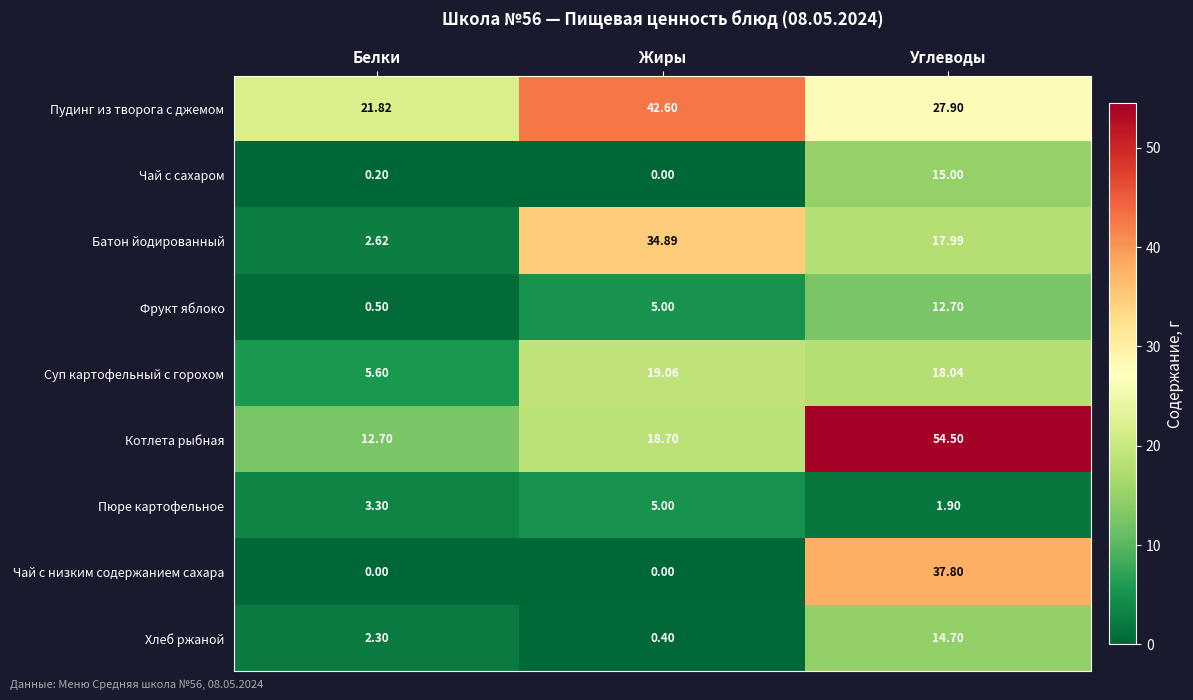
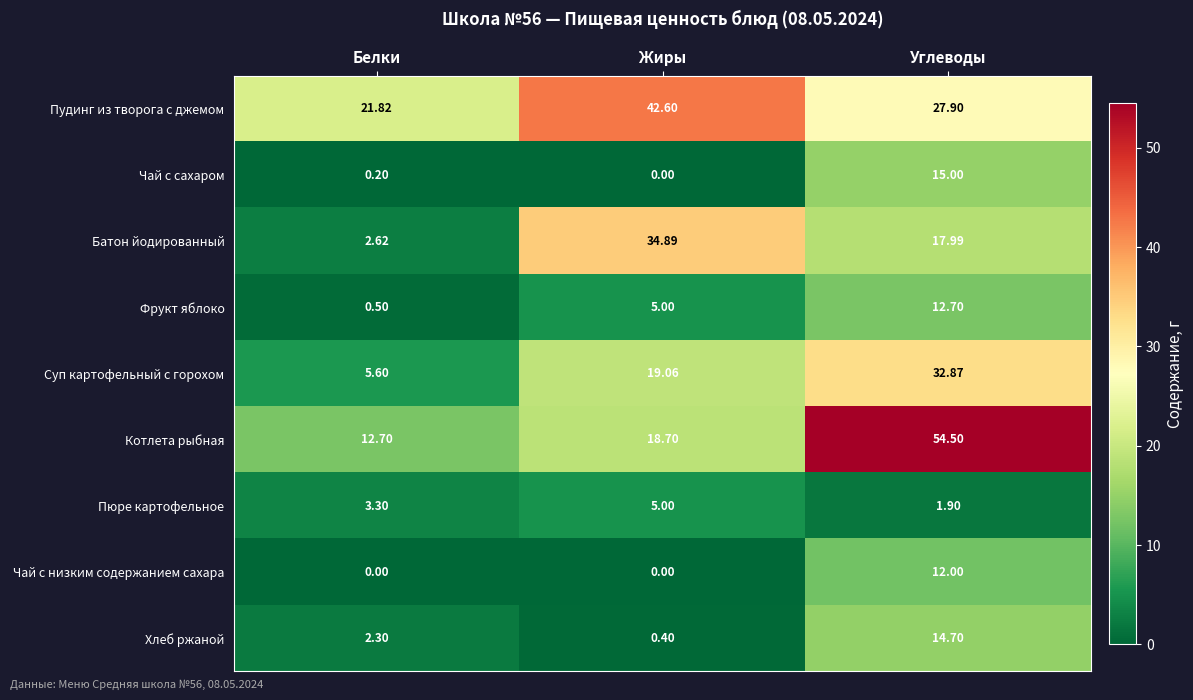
Суп картофельный с горохом, Углеводы: 18.04 -> 32.87
Чай с низким содержанием сахара, Углеводы: 37.80 -> 12.00
